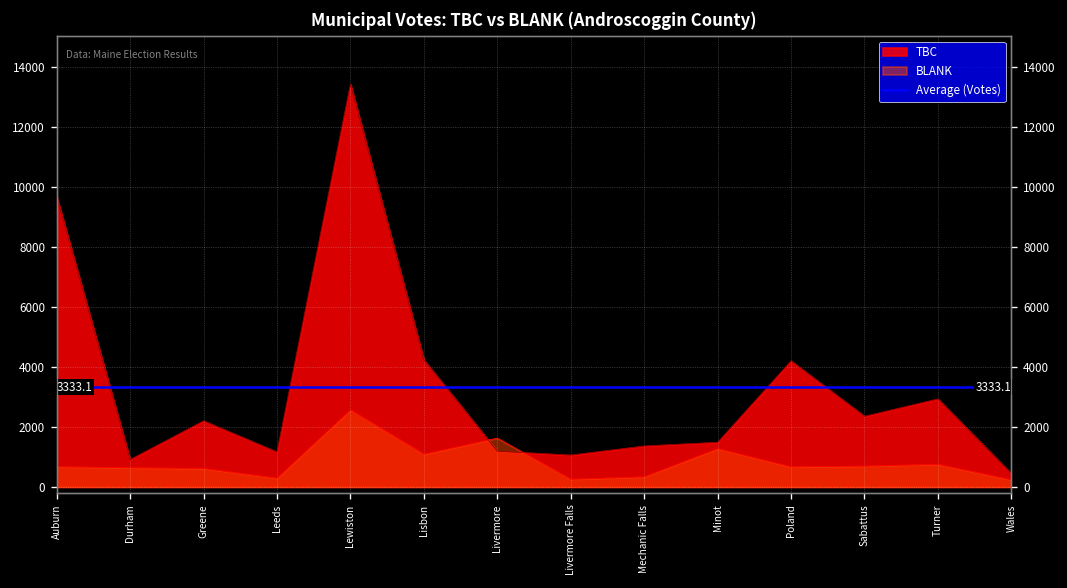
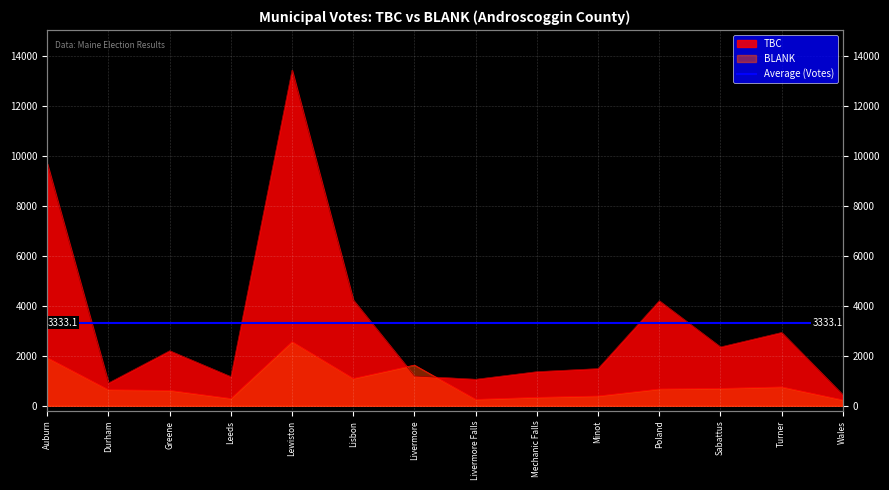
BLANK, Auburn: 700 -> 1900
BLANK, Minot: 1300 -> 400
